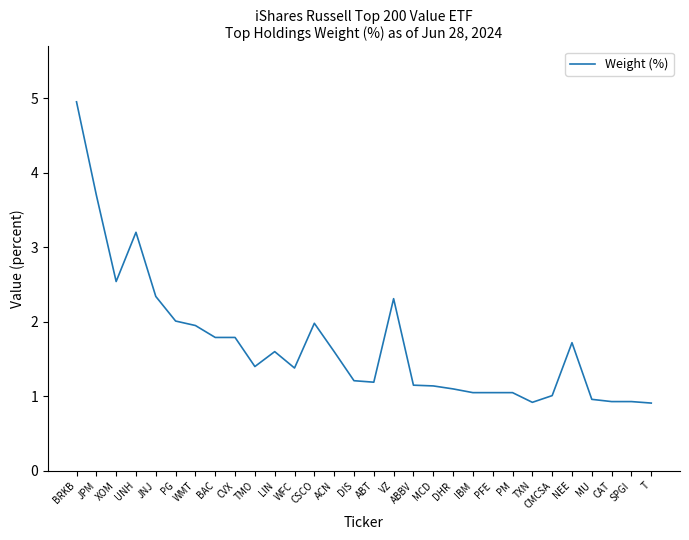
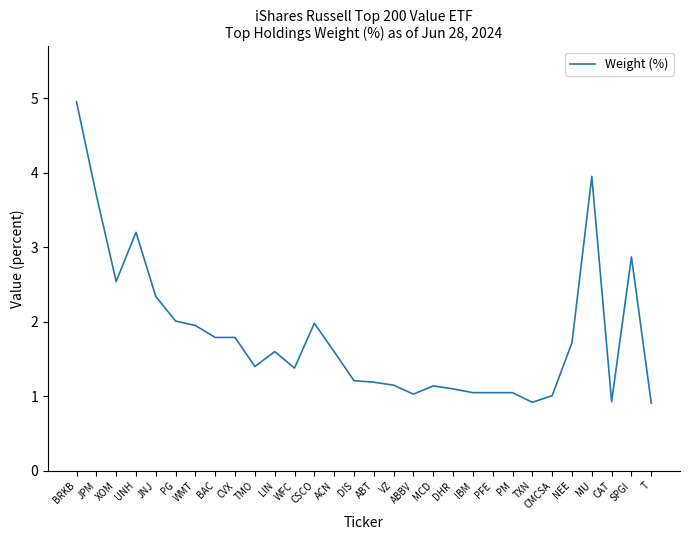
VZ: 2.3 -> 1.2
ABBV: 1.2 -> 1.0
MU: 1.0 -> 4.0
SPGI: 0.9 -> 2.9
